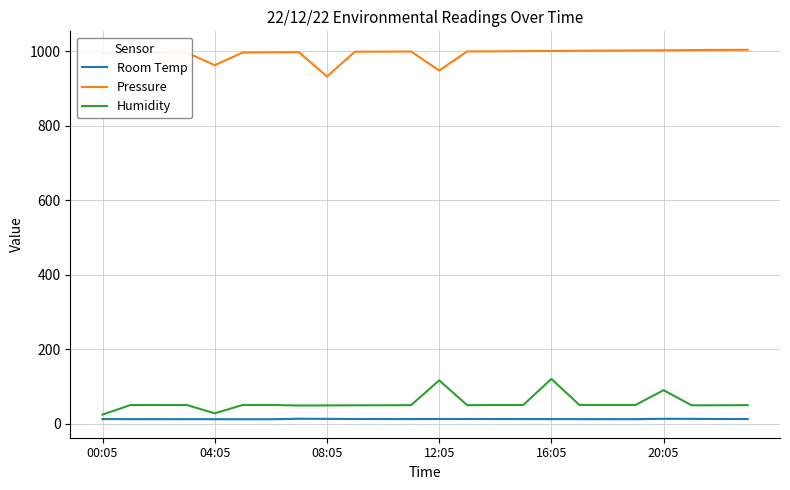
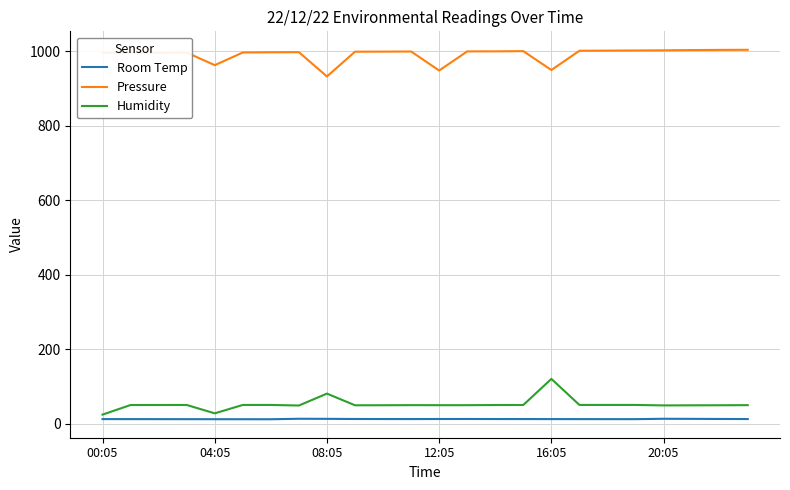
Humidity, 08:05: 50 -> 80
Humidity, 12:05: 120 -> 50
Pressure, 16:05: 1000 -> 950
Humidity, 20:05: 90 -> 50
